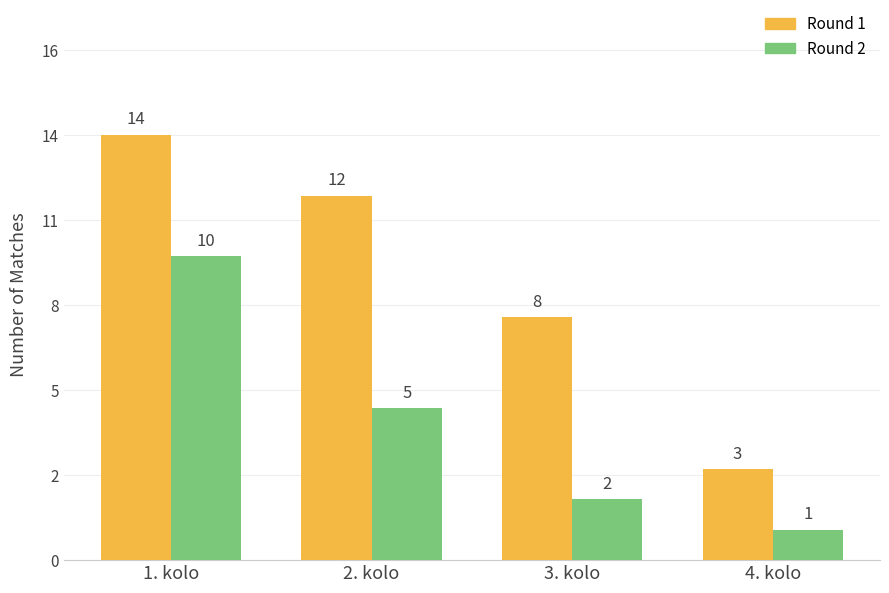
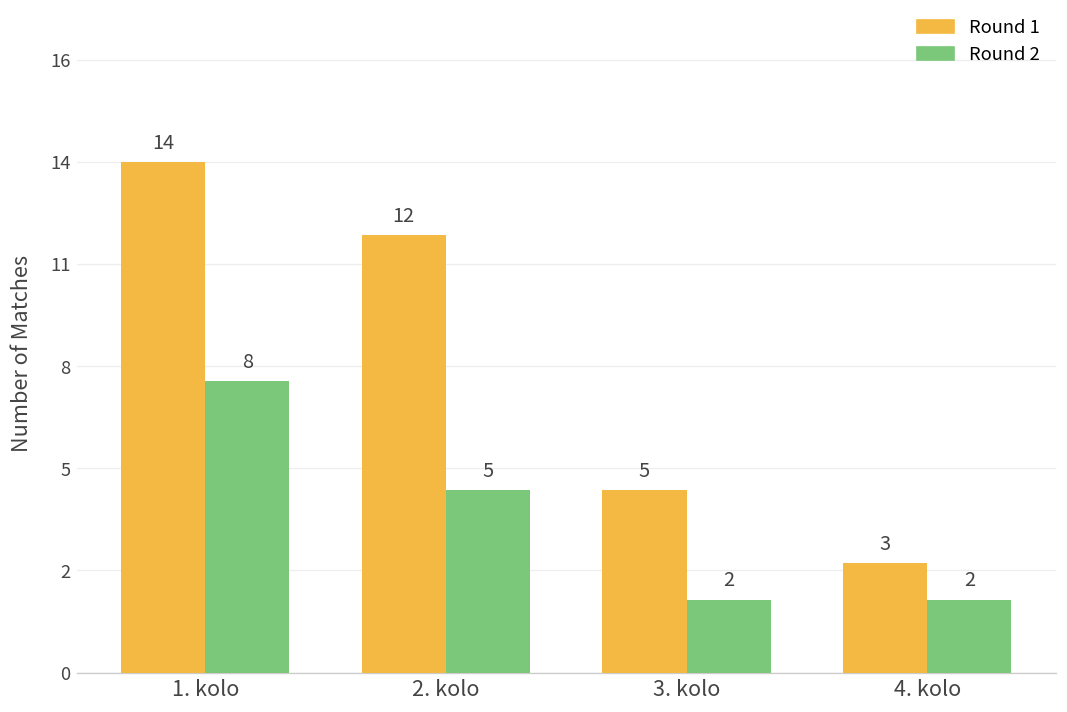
Round 2, 1. kolo: 10 -> 8
Round 1, 3. kolo: 8 -> 5
Round 2, 4. kolo: 1 -> 2
